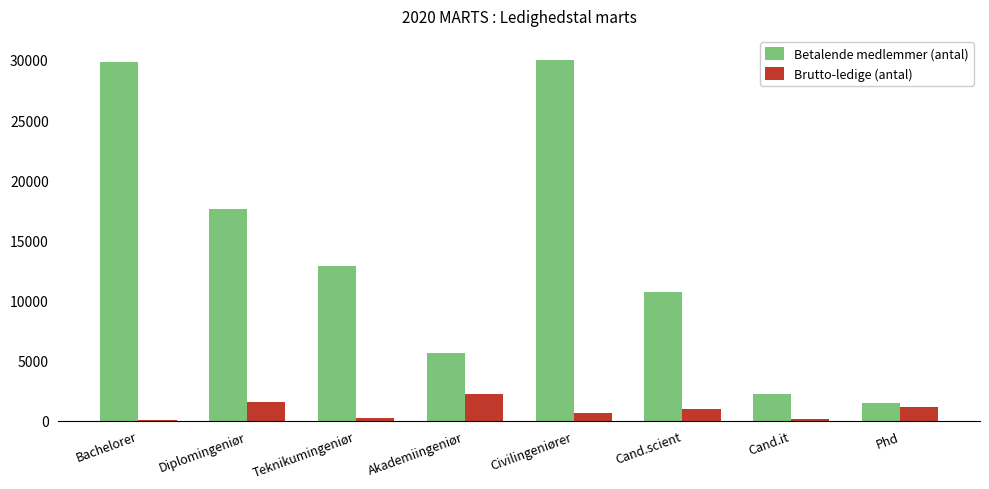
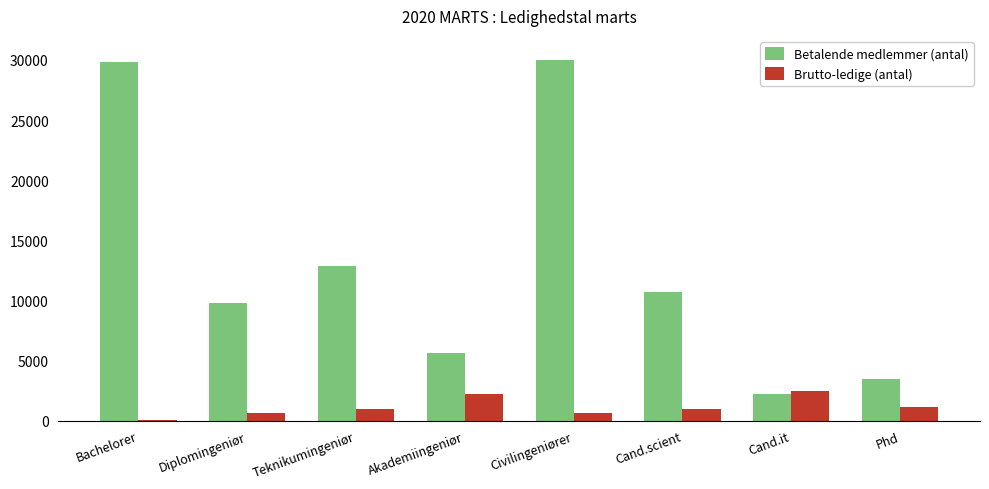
Betalende medlemmer (antal), Diplomingeniør: 17600 -> 9800
Brutto-ledige (antal), Diplomingeniør: 1500 -> 700
Brutto-ledige (antal), Teknikumingeniør: 200 -> 900
Brutto-ledige (antal), Cand.it: 100 -> 2400
Betalende medlemmer (antal), Phd: 1500 -> 3500
